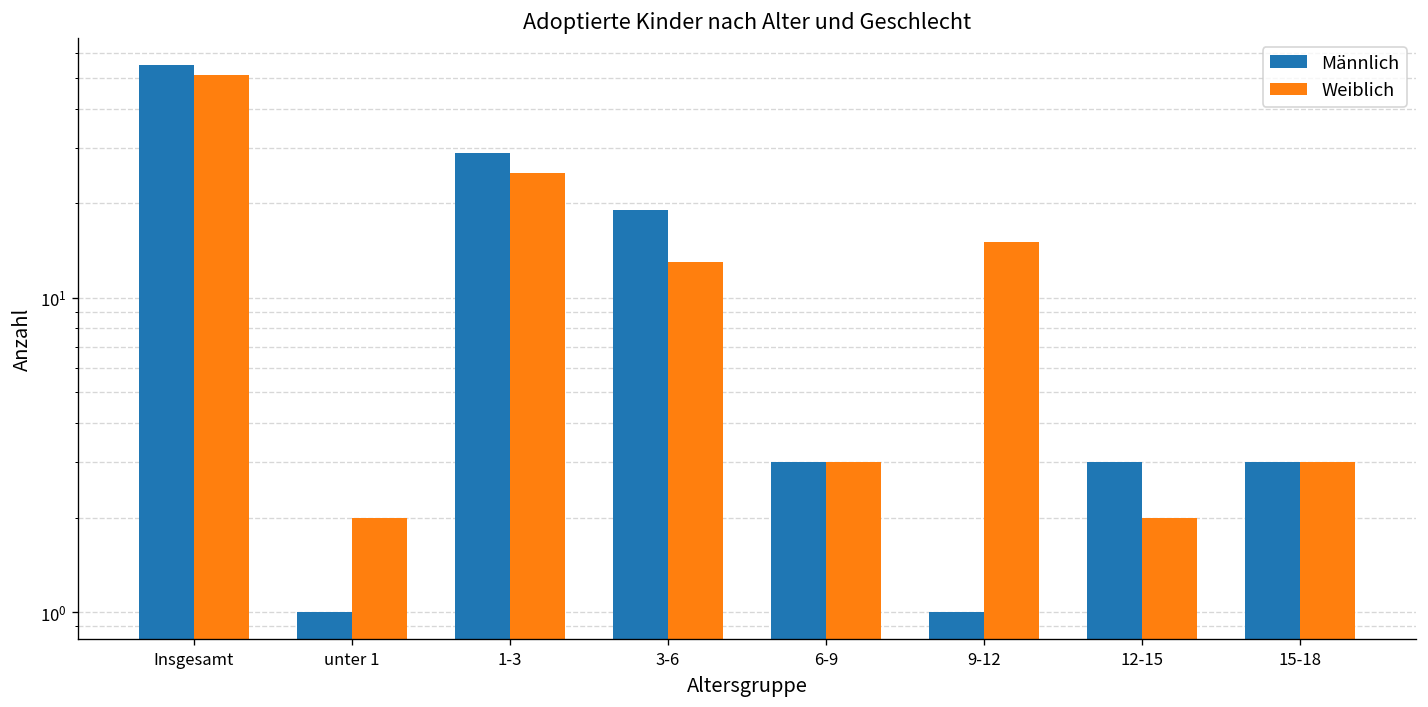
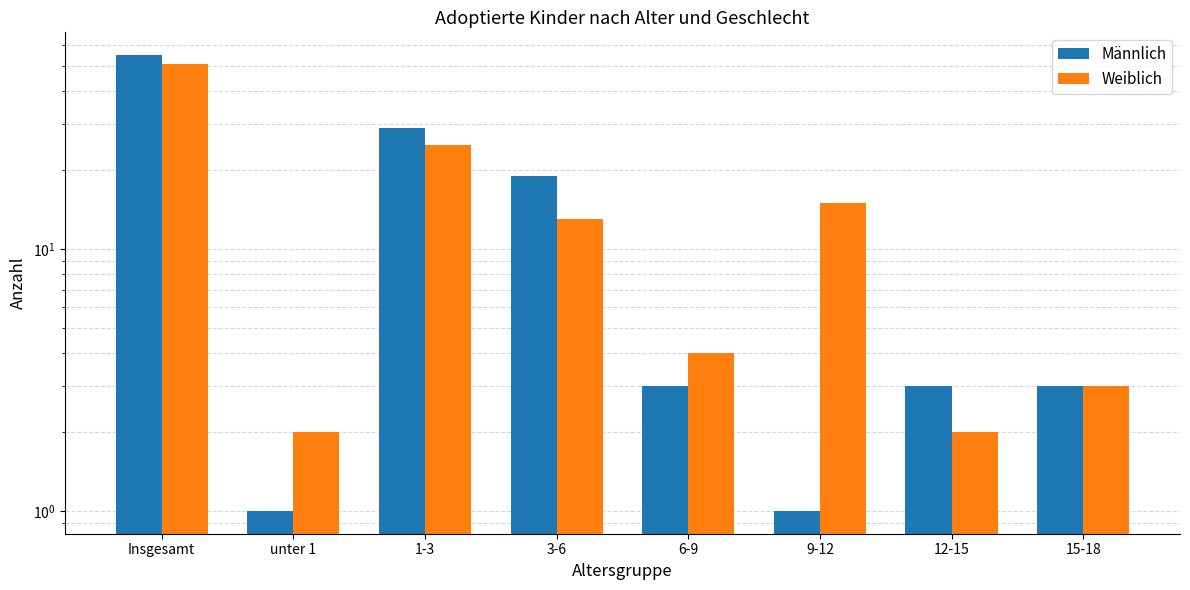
Weiblich, 6-9: 3 -> 4
